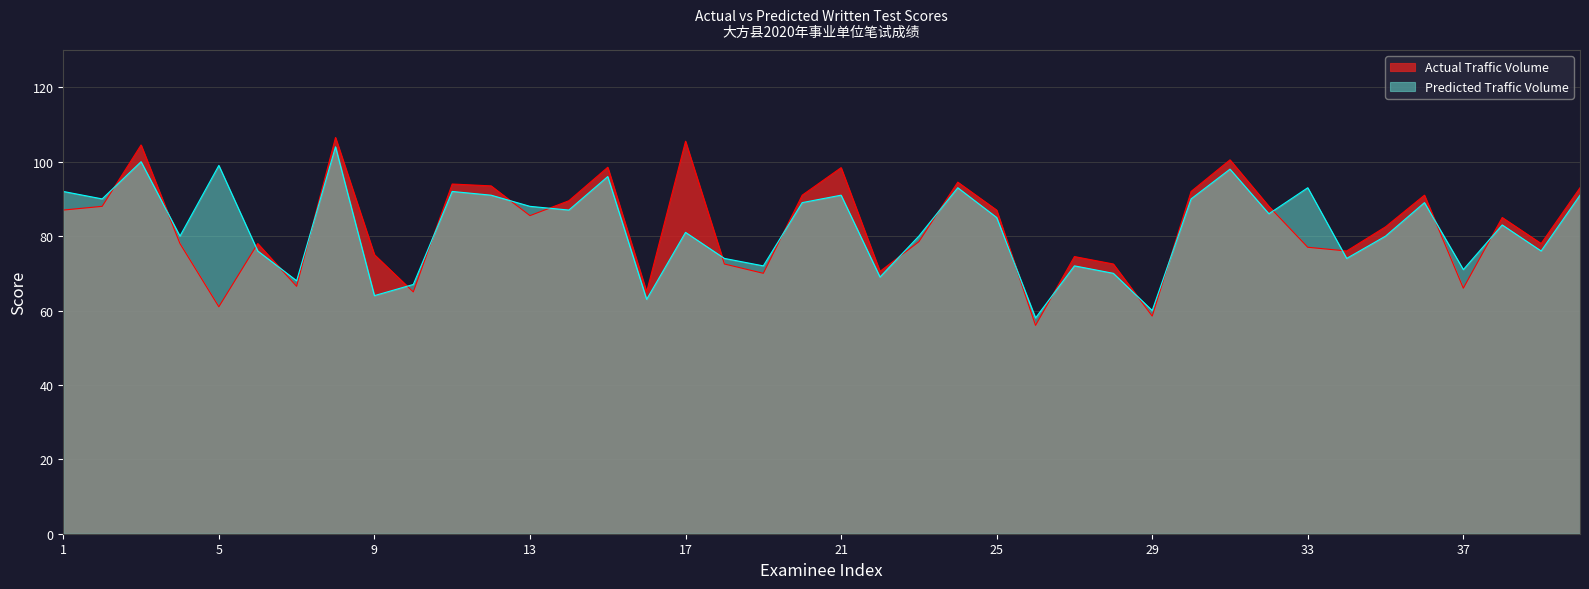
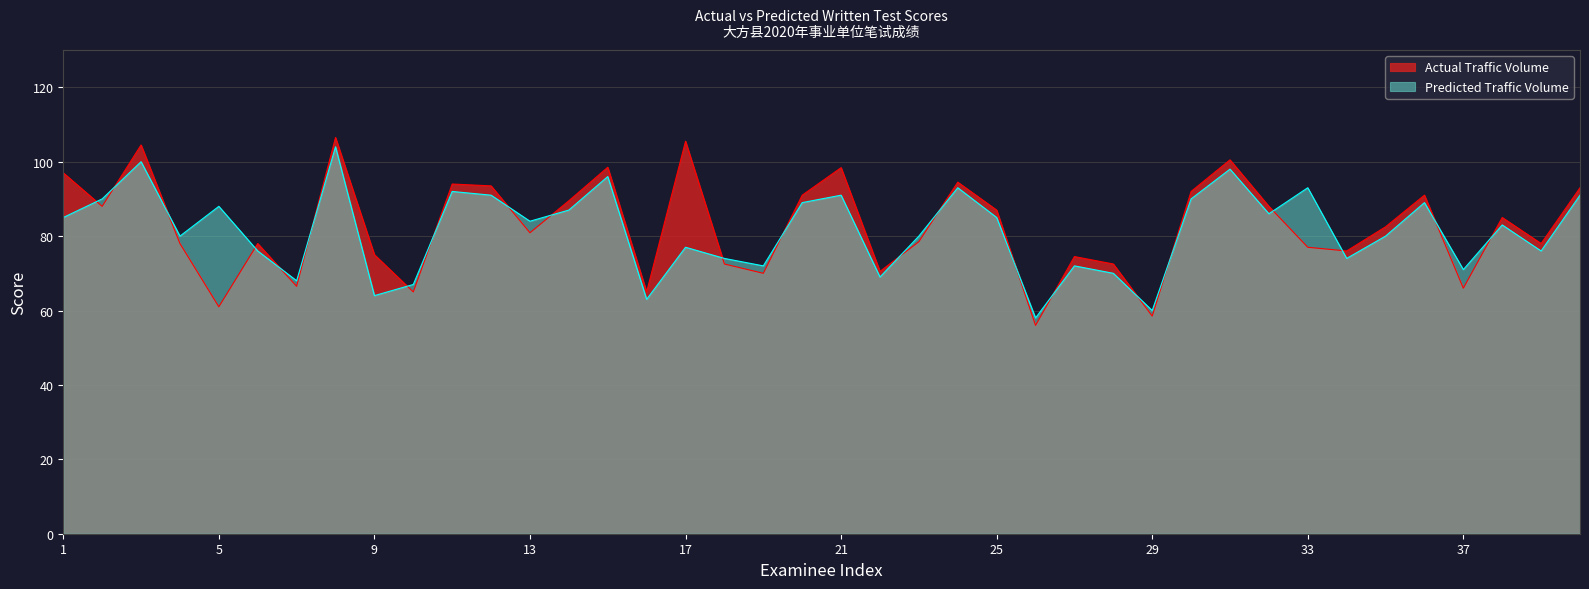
Actual Traffic Volume, 1: 87 -> 97
Predicted Traffic Volume, 1: 92 -> 85
Predicted Traffic Volume, 5: 99 -> 88
Actual Traffic Volume, 13: 86 -> 81
Predicted Traffic Volume, 13: 88 -> 84
Predicted Traffic Volume, 17: 81 -> 77
